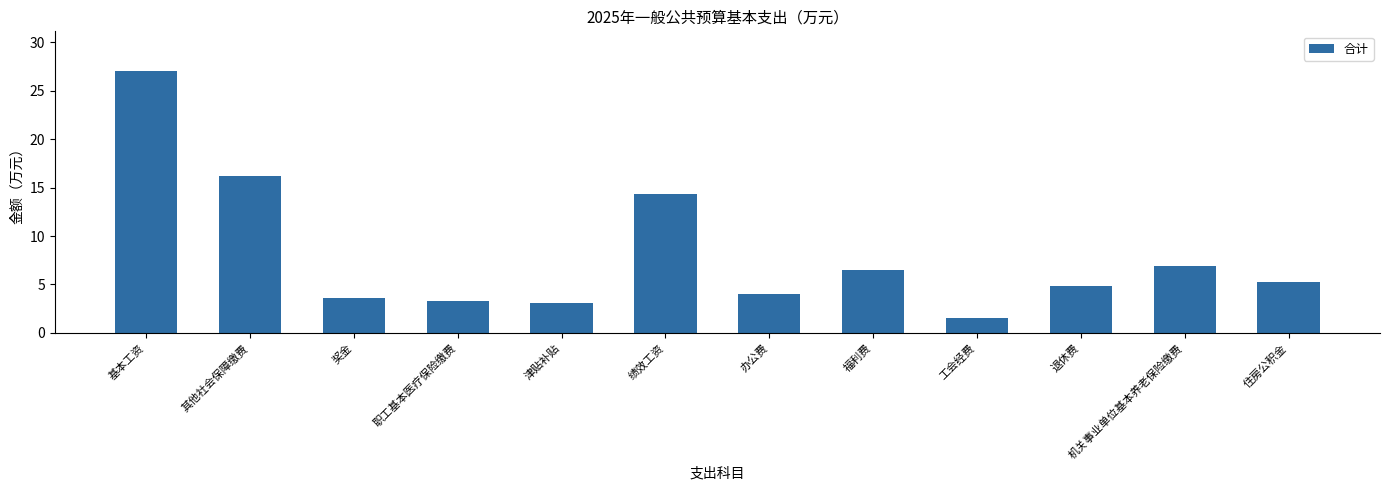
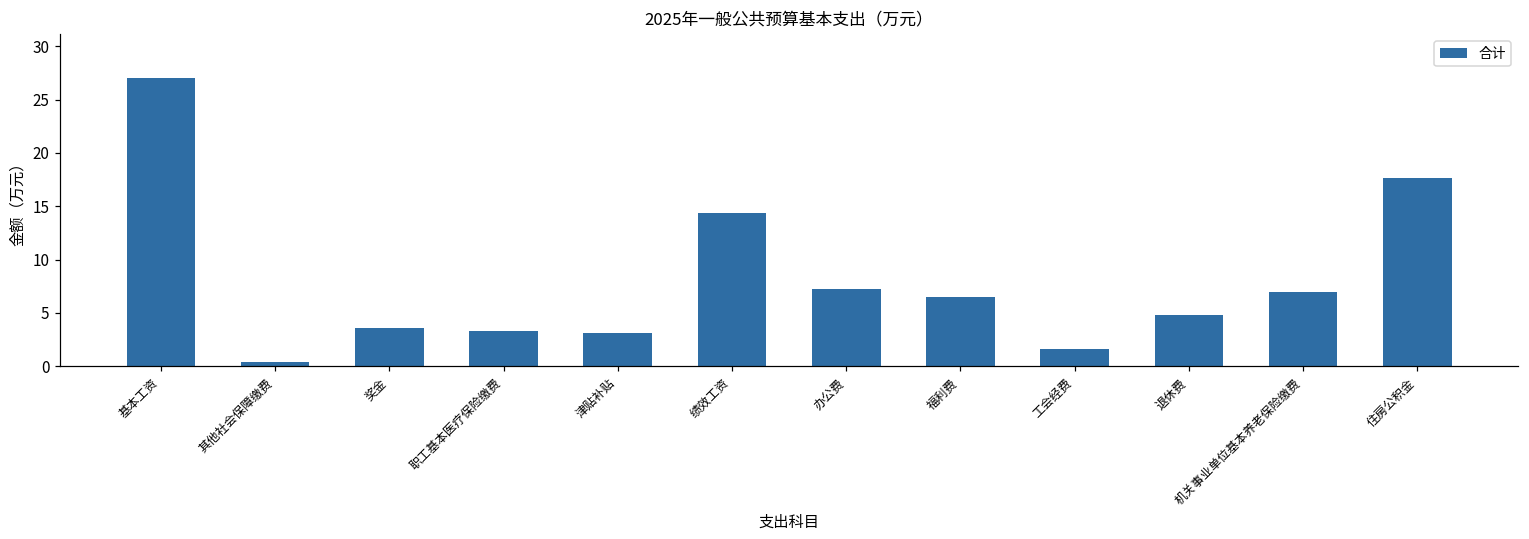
其他社会保障缴费: 16 -> 0
办公费: 4 -> 7
住房公积金: 5 -> 18
